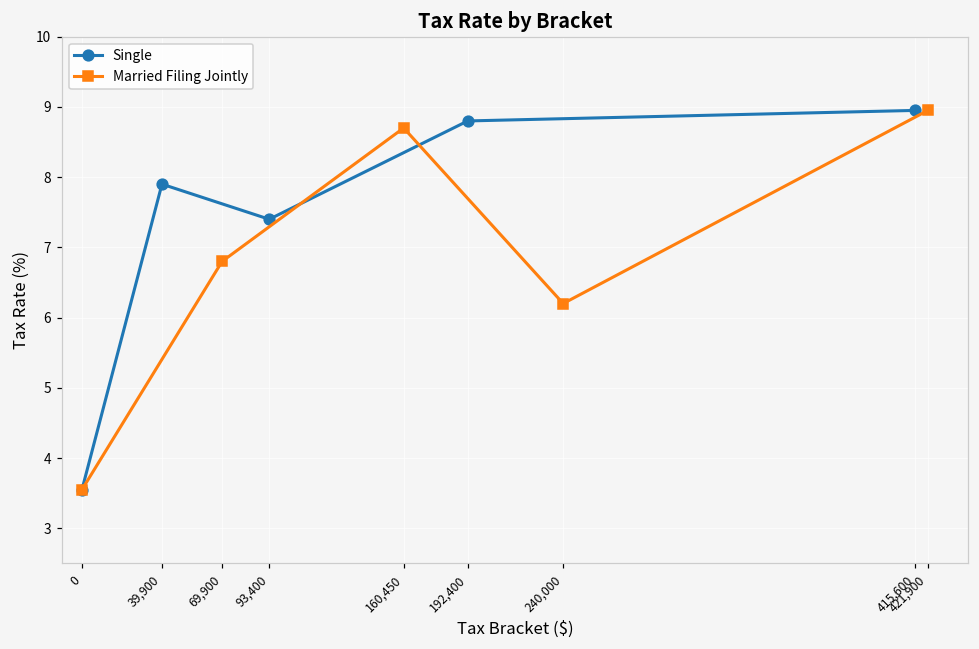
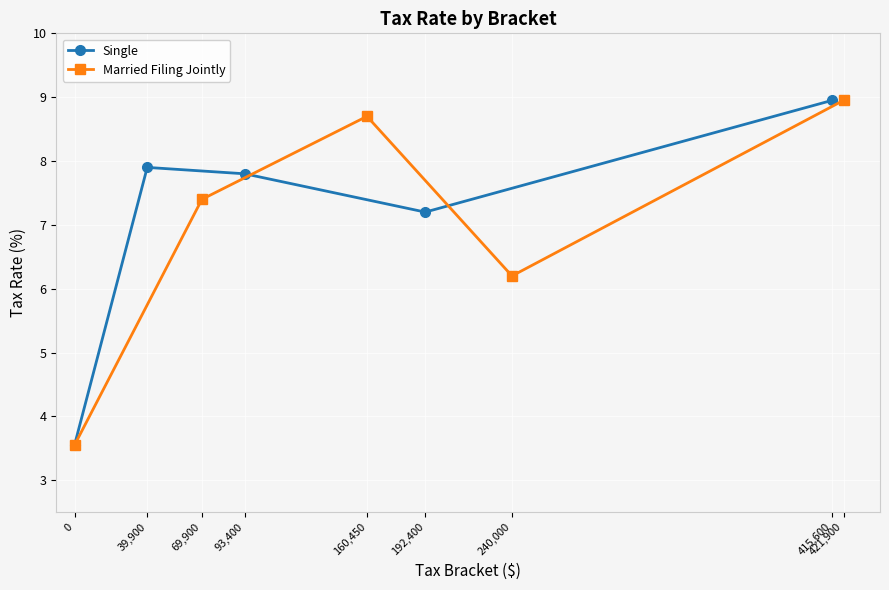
Married Filing Jointly, 69,900: 6.8 -> 7.4
Single, 93,400: 7.4 -> 7.8
Single, 192,400: 8.8 -> 7.2
